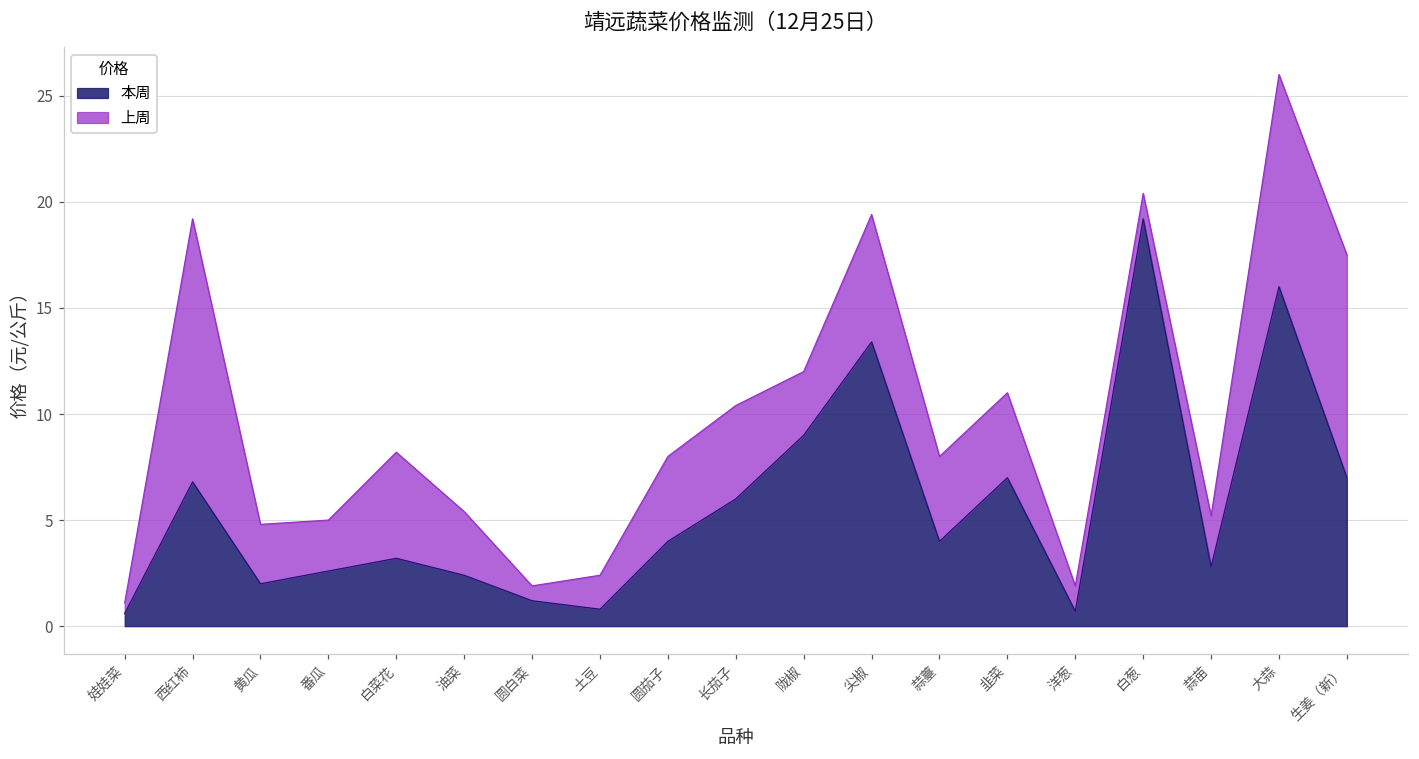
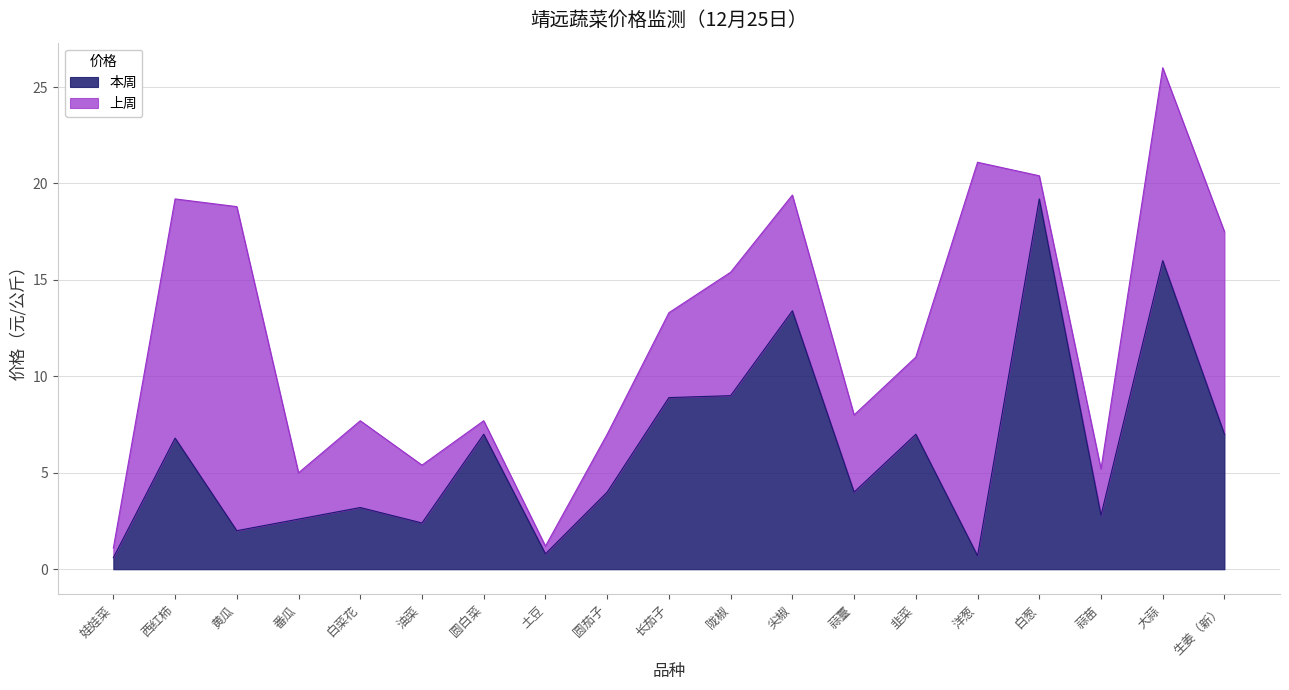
上周, 黄瓜: 2.8 -> 16.8
上周, 白菜花: 5.0 -> 4.5
本周, 圆白菜: 1.2 -> 7.0
上周, 土豆: 1.6 -> 0.4
上周, 圆茄子: 4 -> 3
本周, 长茄子: 6.0 -> 8.9
上周, 陇椒: 3.0 -> 6.4
上周, 洋葱: 1.2 -> 20.4
